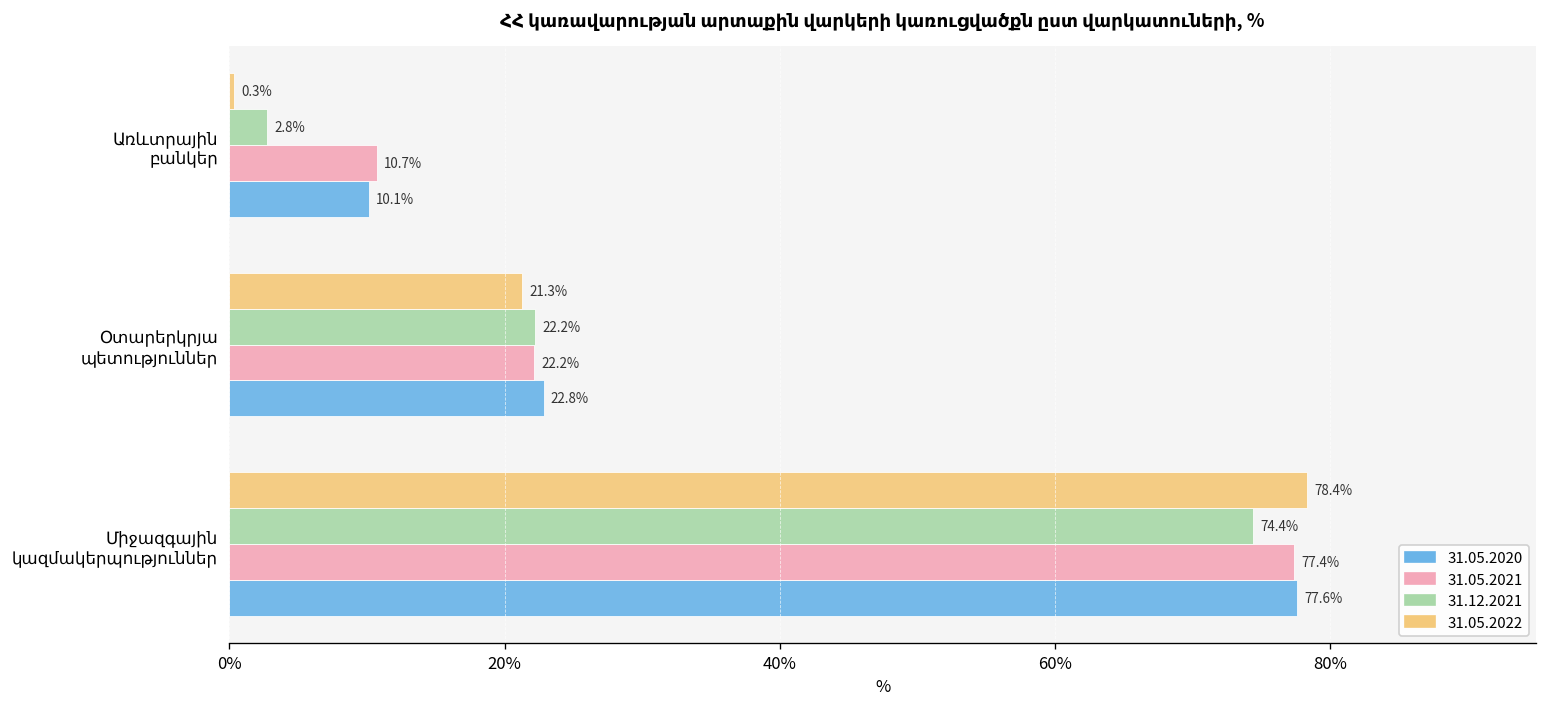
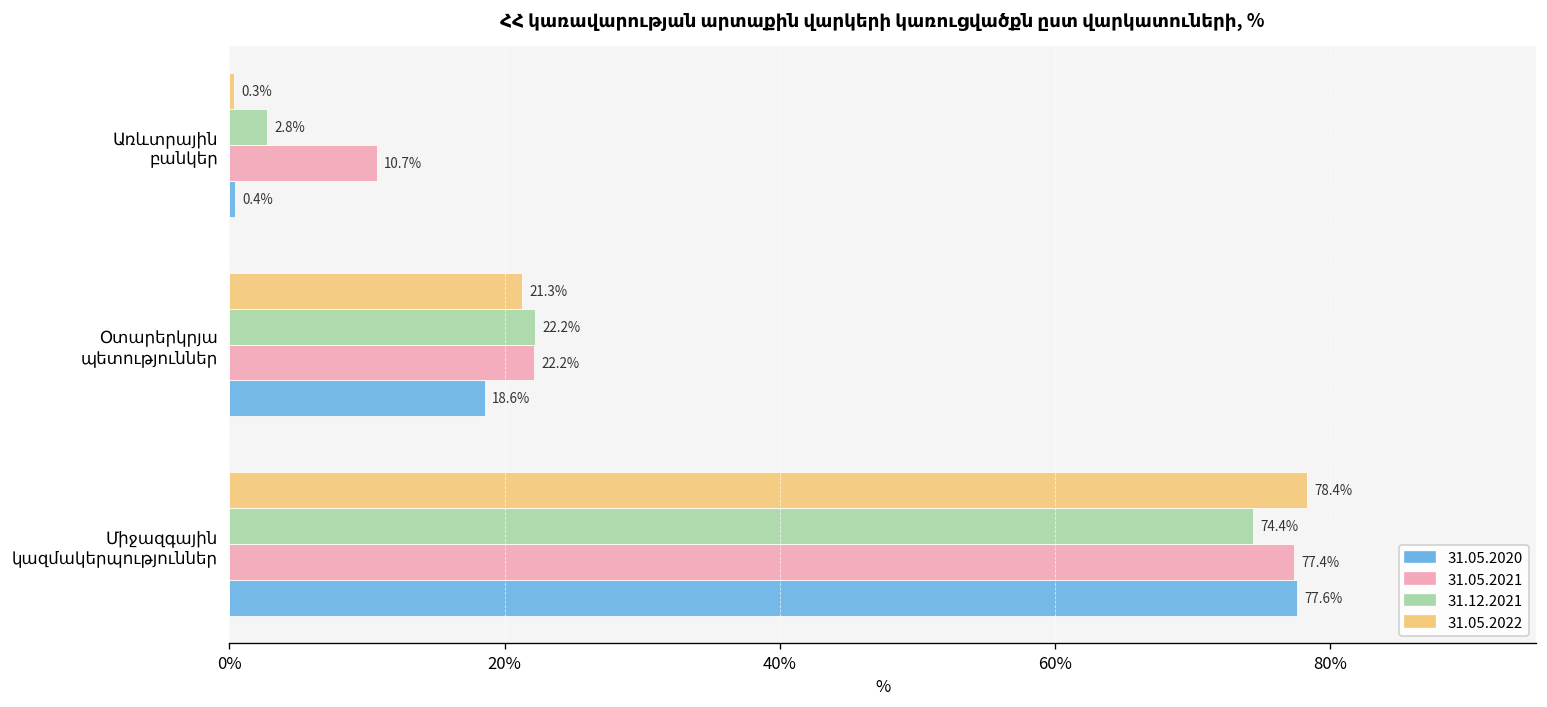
31.05.2020, Առևտրային բանկեր: 10.1% -> 0.4%
31.05.2020, Օտարերկրյա պետություններ: 22.8% -> 18.6%
